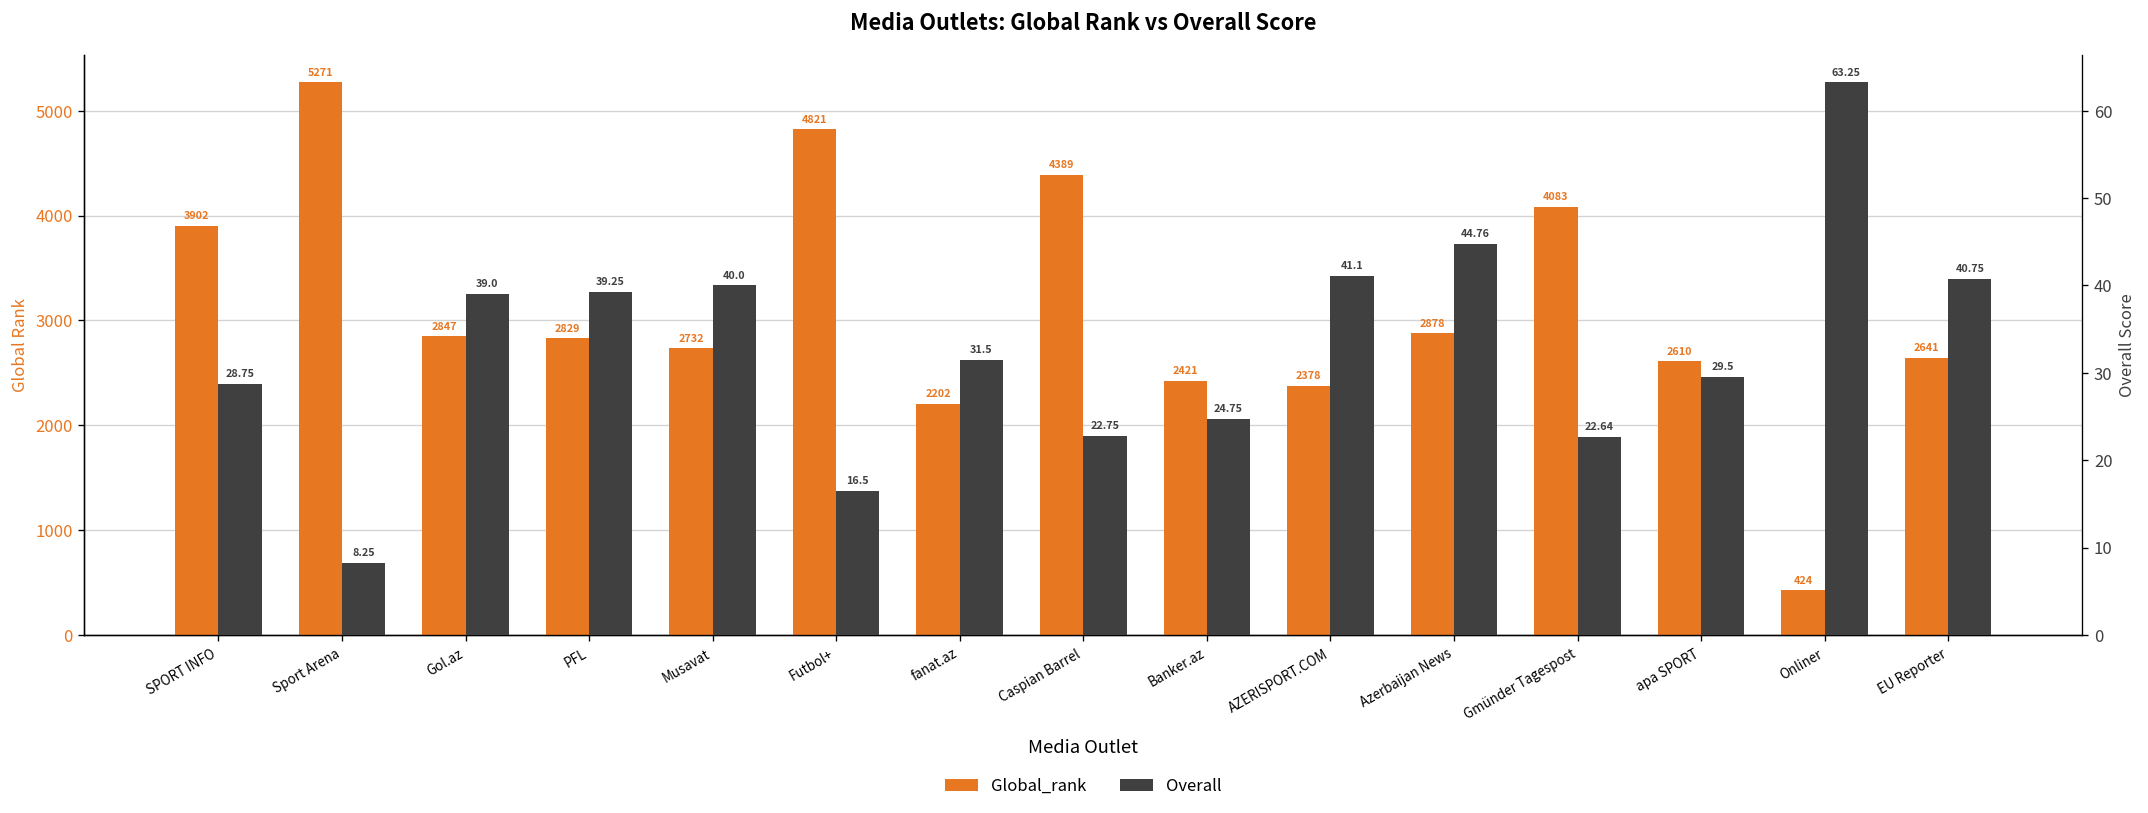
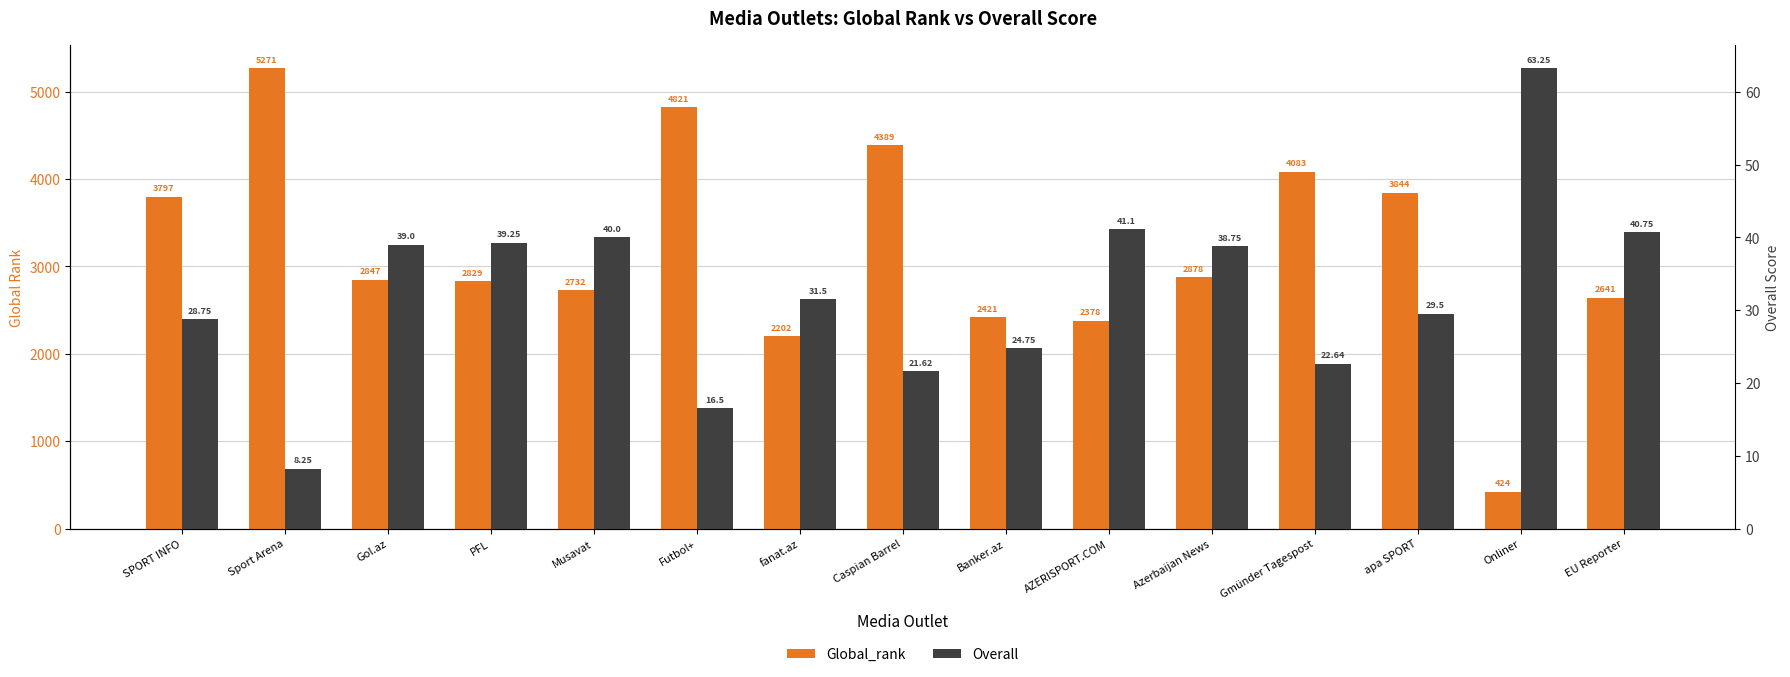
Global_rank, SPORT INFO: 3902 -> 3797
Global_rank, apa SPORT: 2610 -> 3844
Overall, Caspian Barrel: 22.75 -> 21.62
Overall, Azerbaijan News: 44.76 -> 38.75
